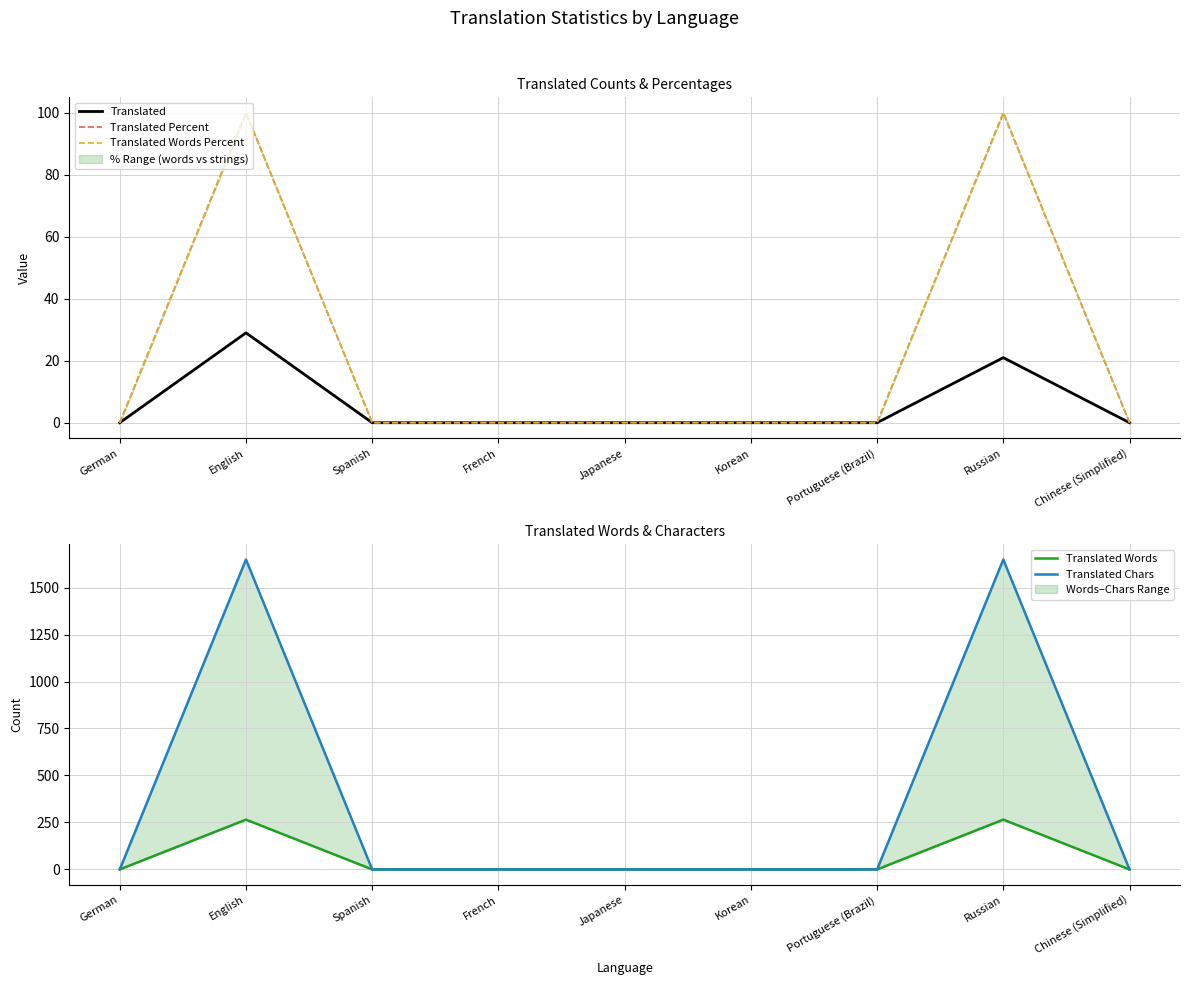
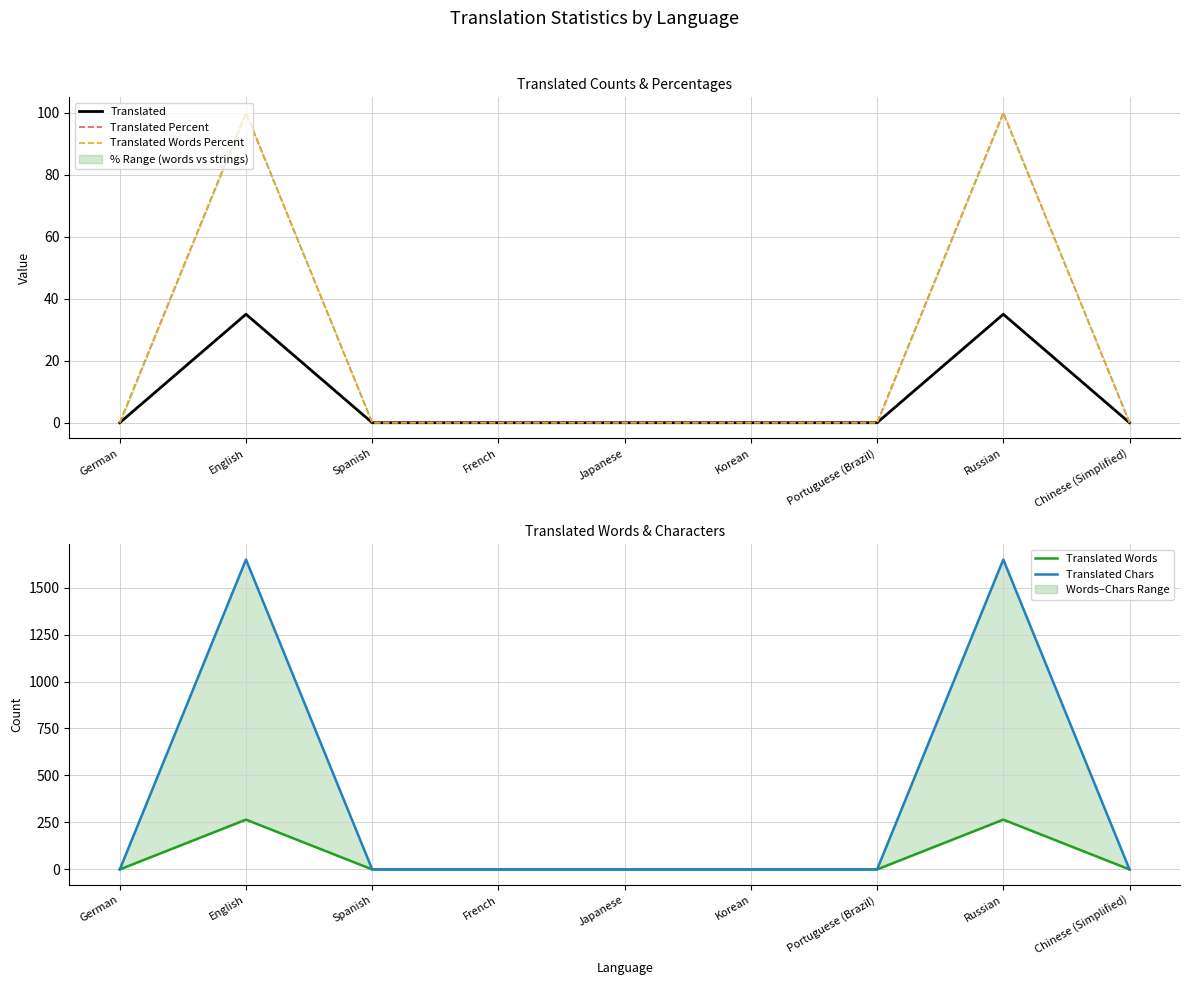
Translated Counts & Percentages, Translated, English: 29 -> 35
Translated Counts & Percentages, Translated, Russian: 21 -> 35
